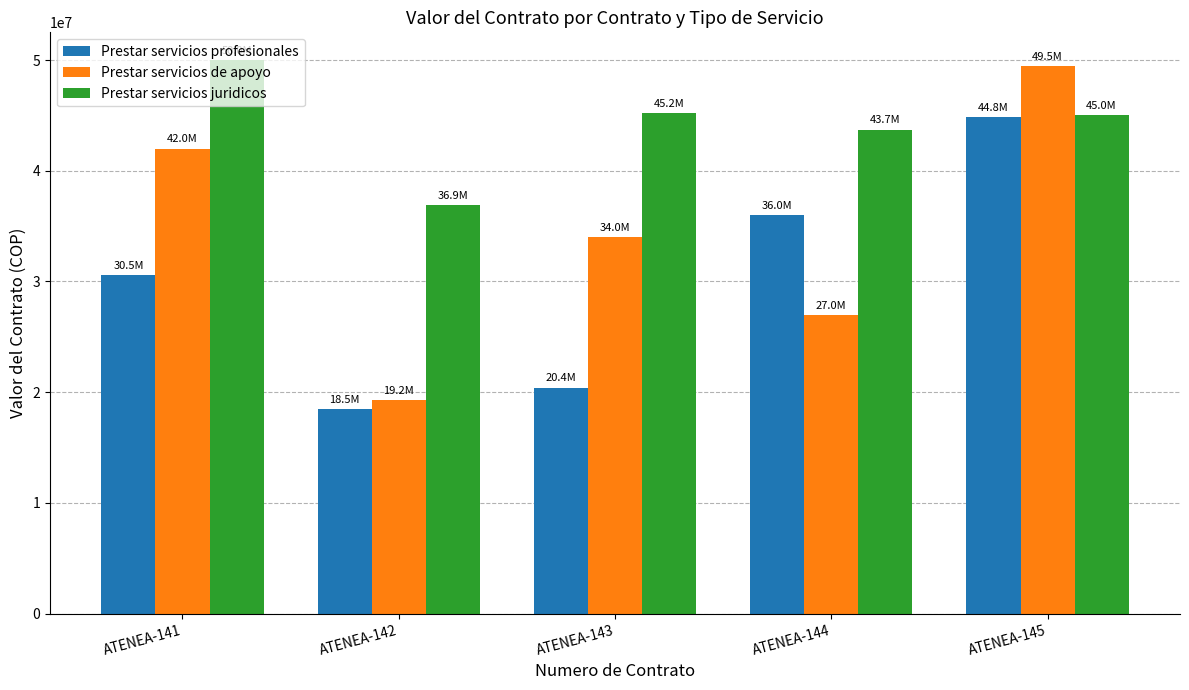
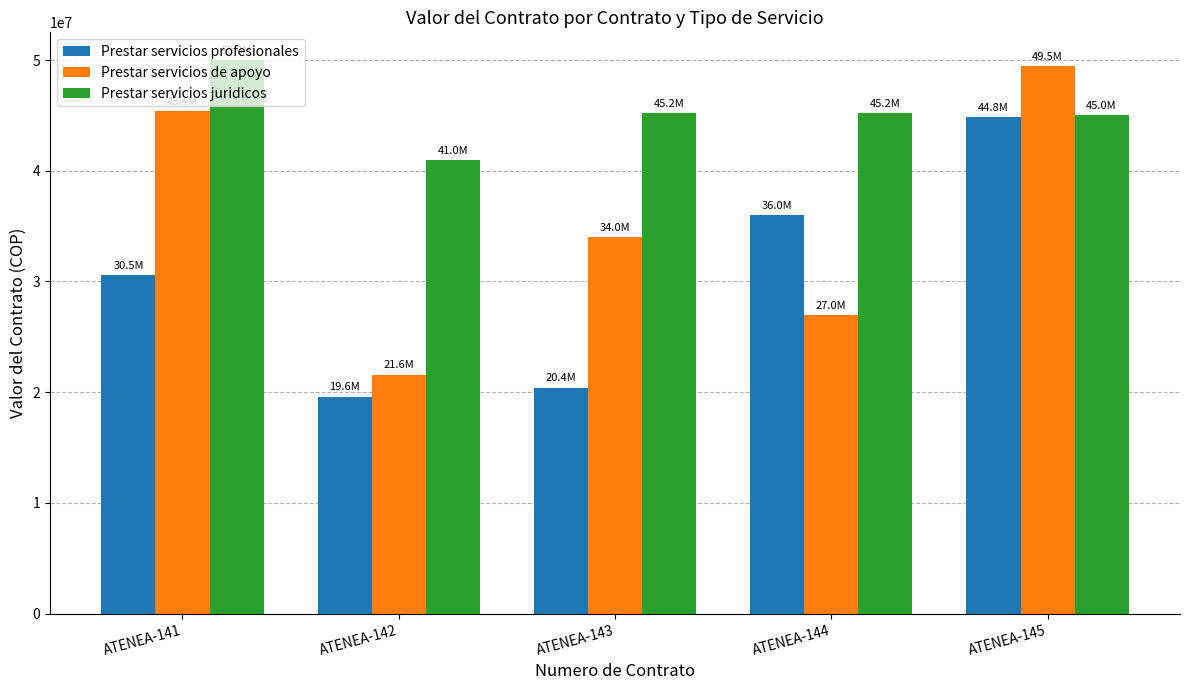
Prestar servicios de apoyo, ATENEA-141: 42000000 -> 45400000
Prestar servicios profesionales, ATENEA-142: 18.5M -> 19.6M
Prestar servicios de apoyo, ATENEA-142: 19.2M -> 21.6M
Prestar servicios juridicos, ATENEA-142: 36.9M -> 41.0M
Prestar servicios juridicos, ATENEA-144: 43.7M -> 45.2M
